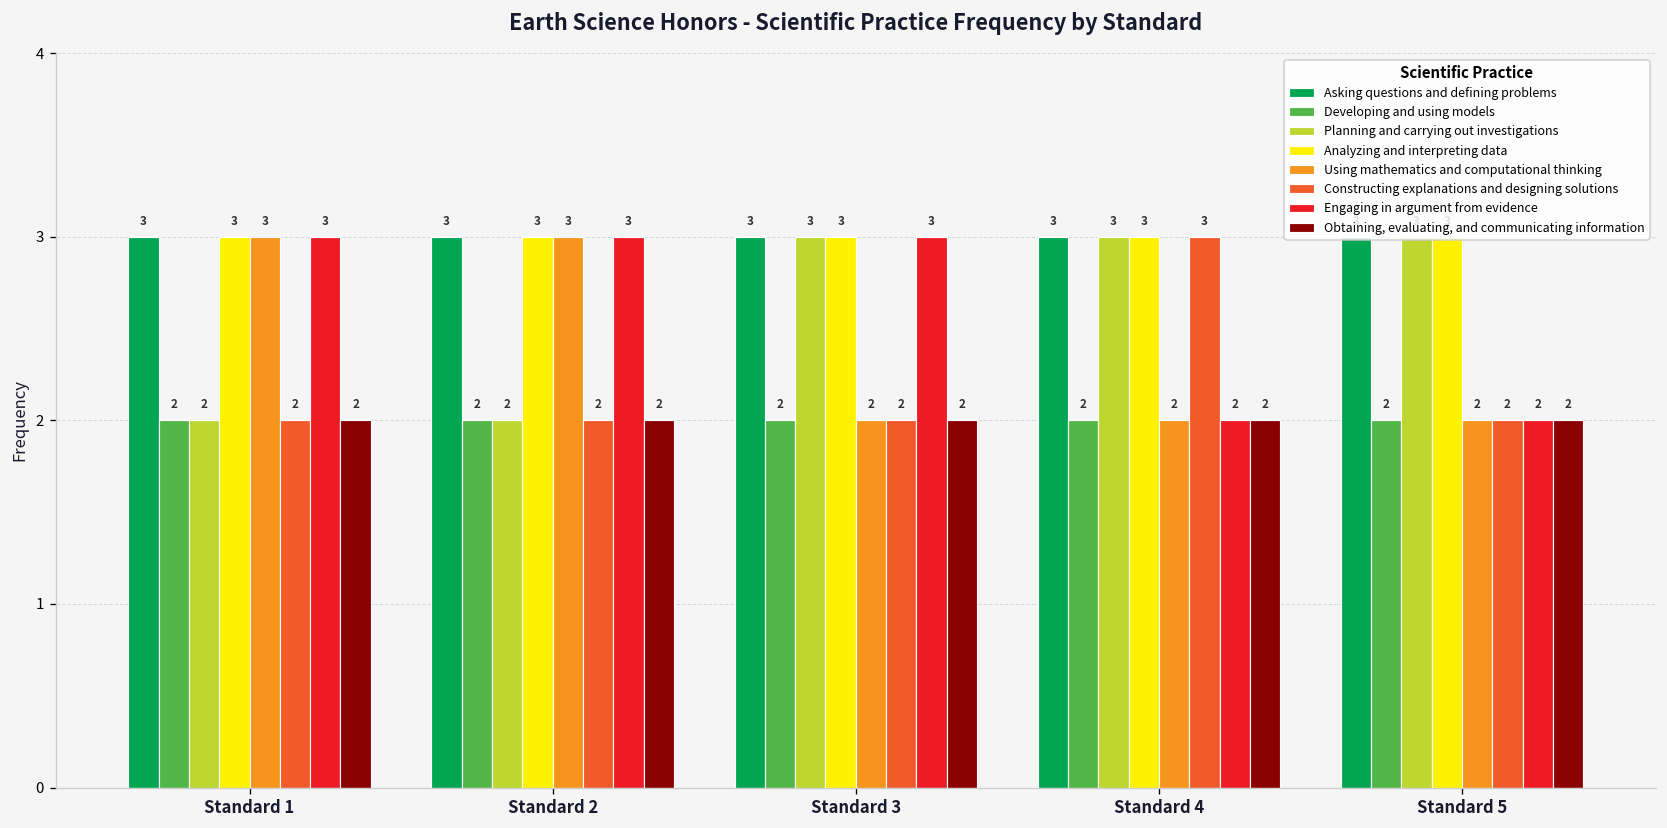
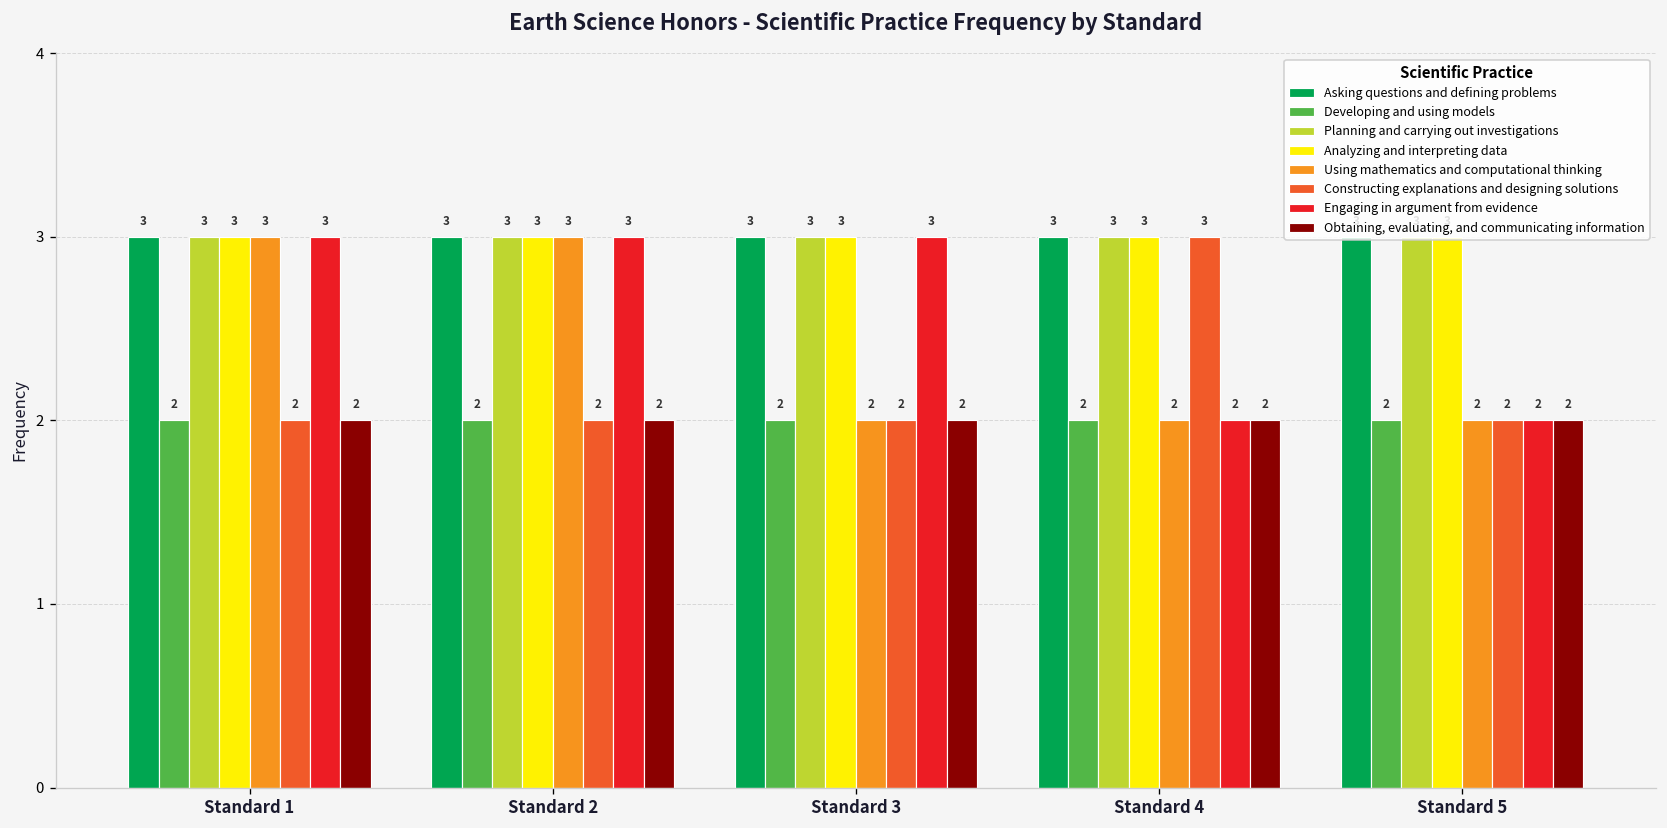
Planning and carrying out investigations, Standard 1: 2 -> 3
Planning and carrying out investigations, Standard 2: 2 -> 3
